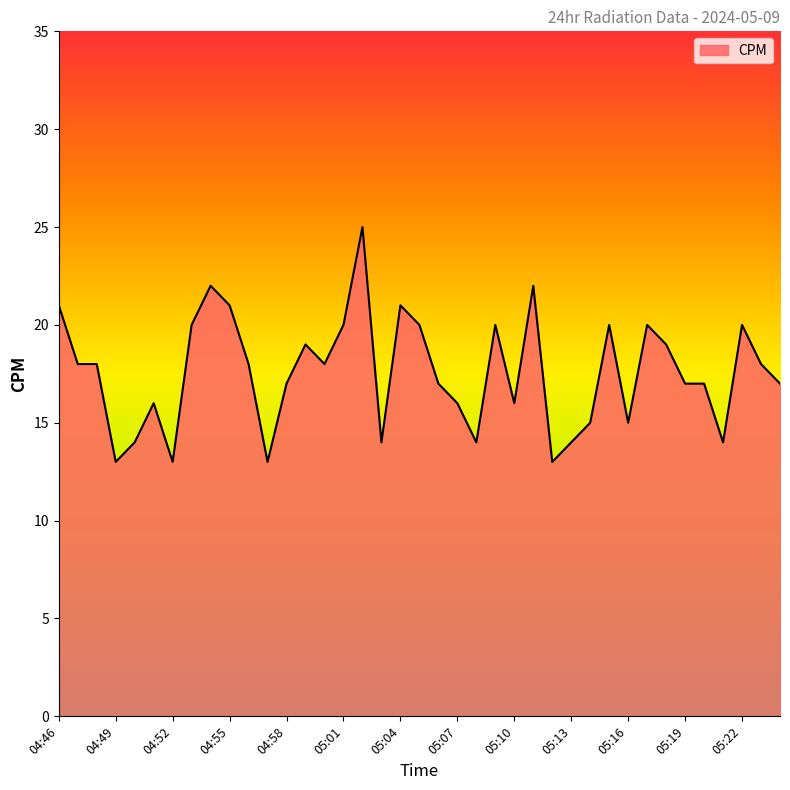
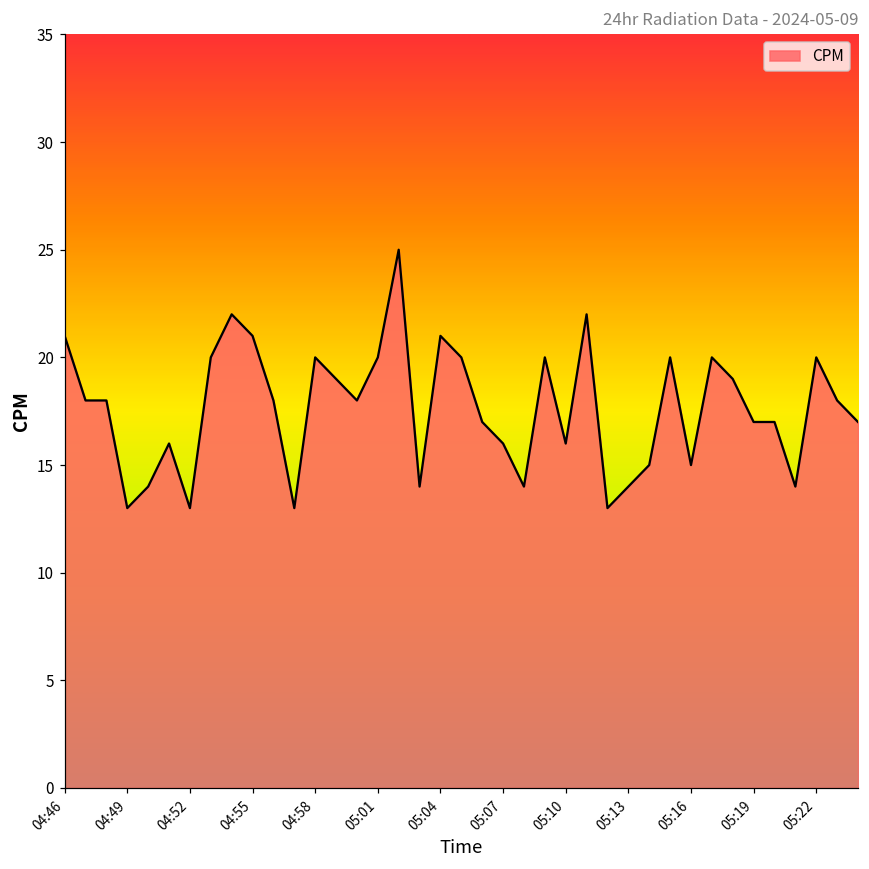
04:58: 17 -> 20
